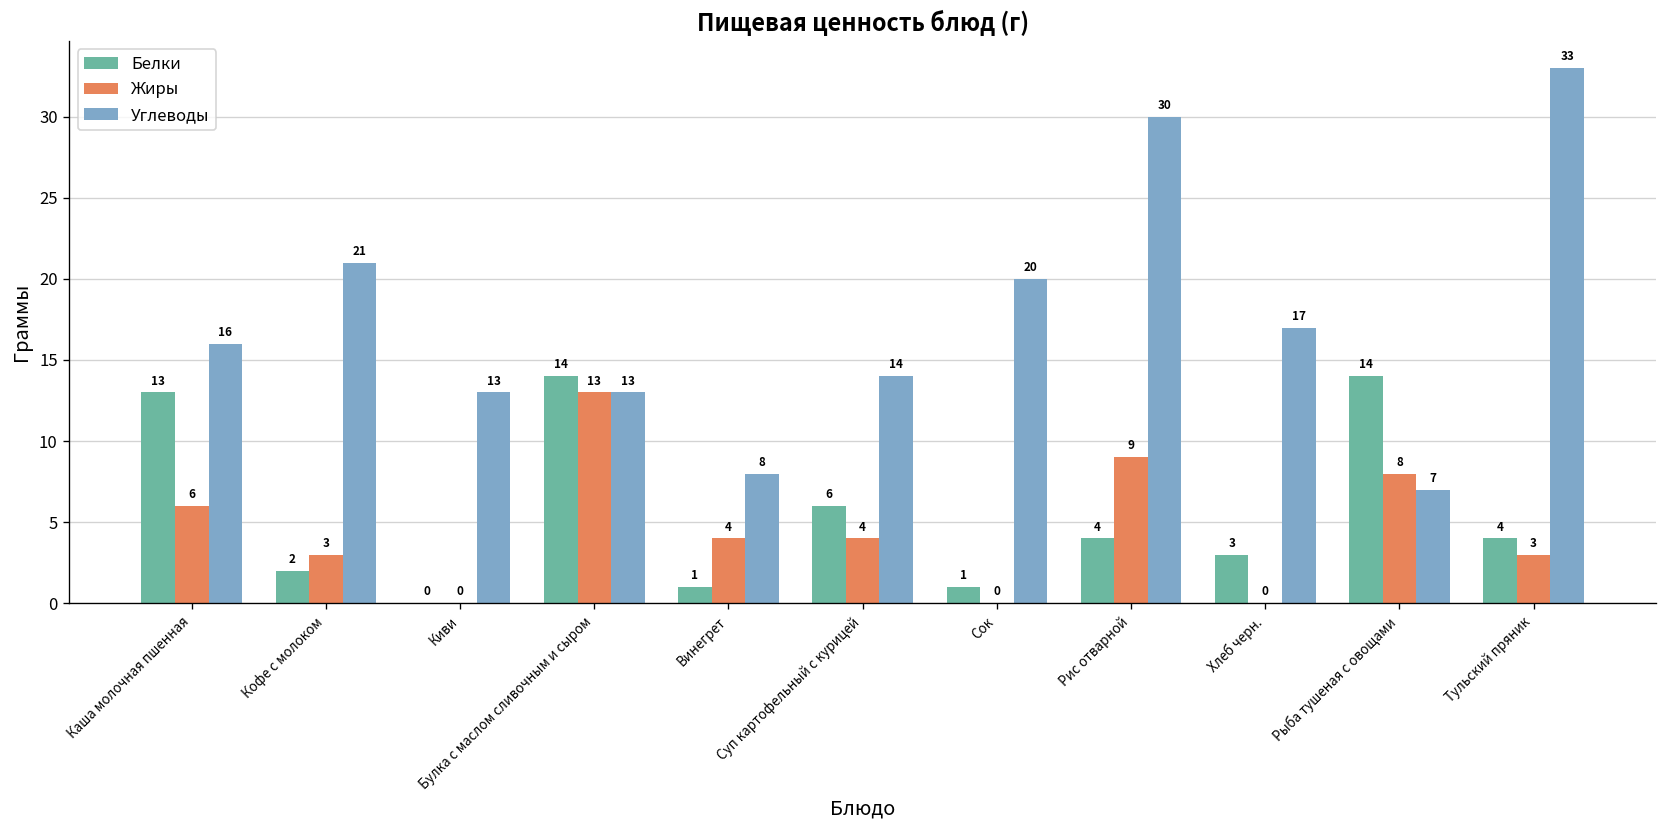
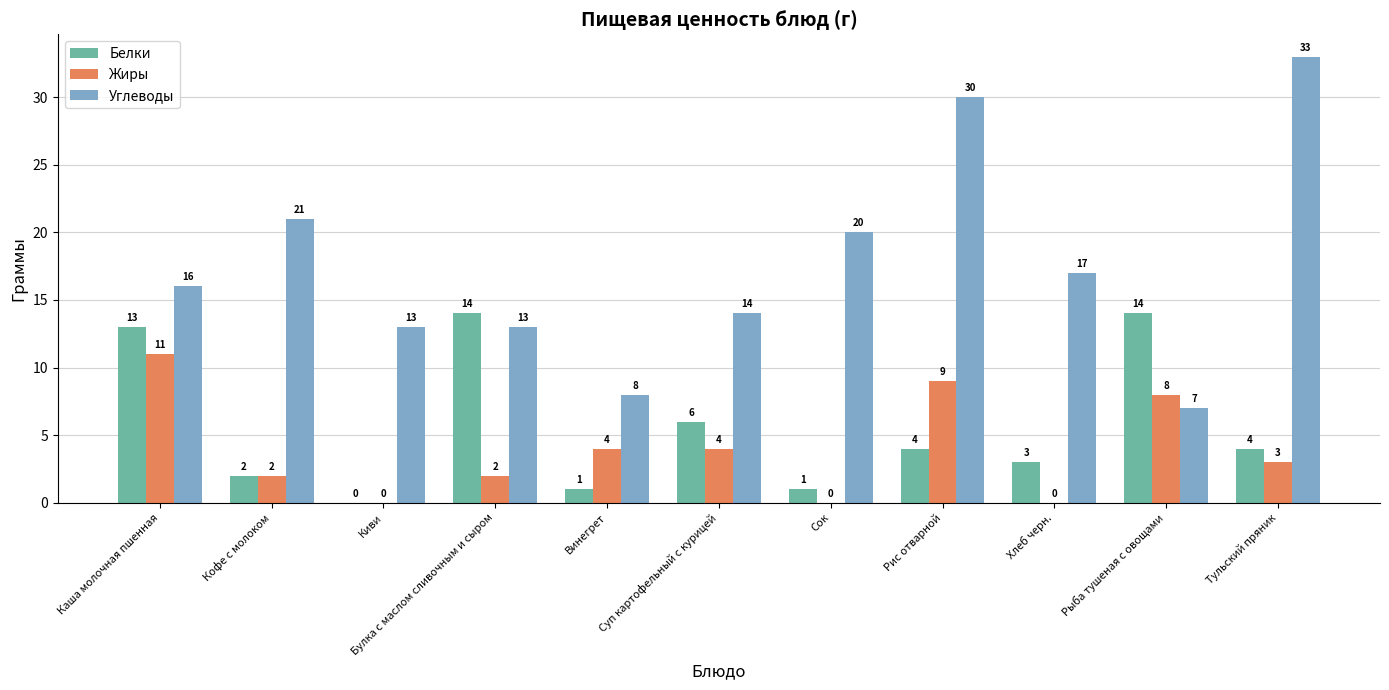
Жиры, Каша молочная пшенная: 6 -> 11
Жиры, Кофе с молоком: 3 -> 2
Жиры, Булка с маслом сливочным и сыром: 13 -> 2
